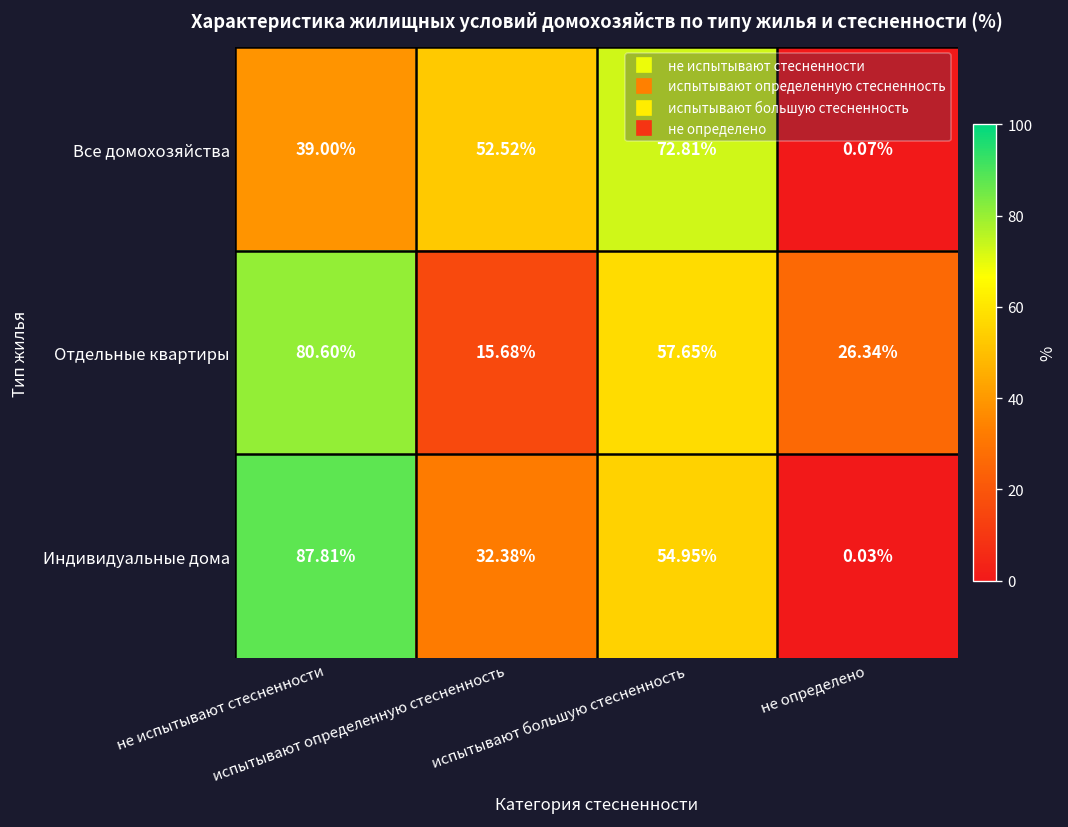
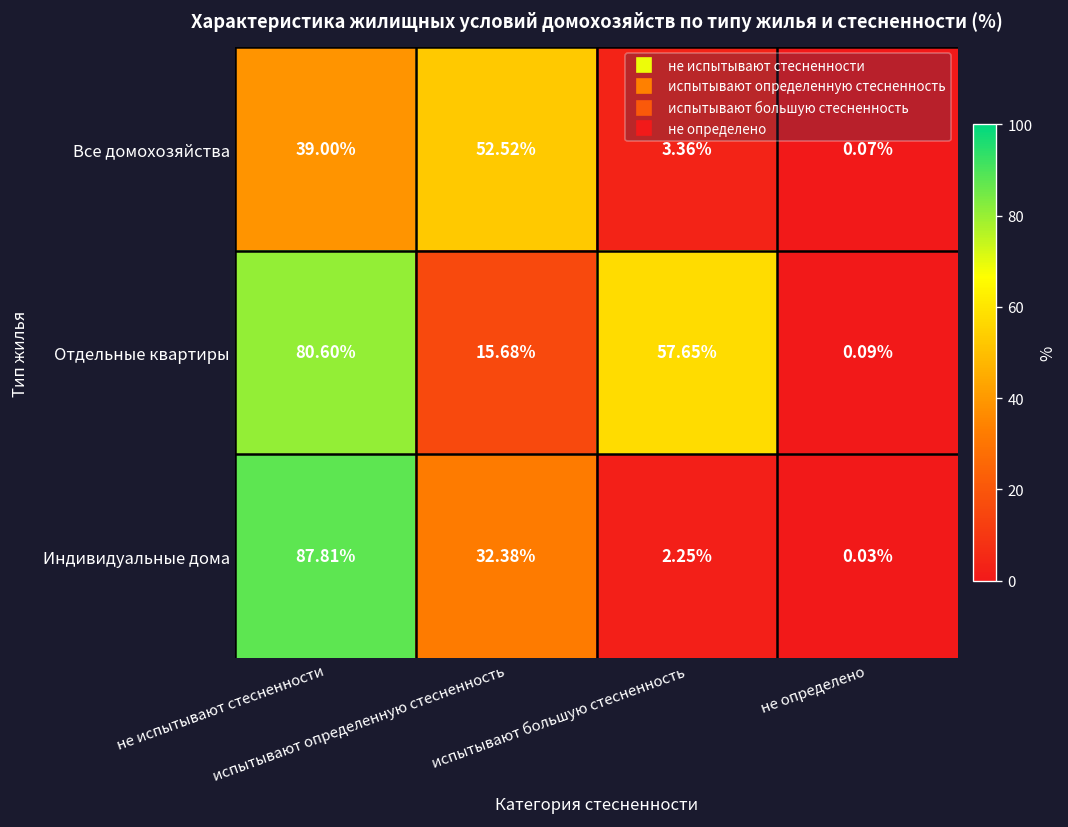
Все домохозяйства, испытывают большую стесненность: 72.81% -> 3.36%
Отдельные квартиры, не определено: 26.34% -> 0.09%
Индивидуальные дома, испытывают большую стесненность: 54.95% -> 2.25%
